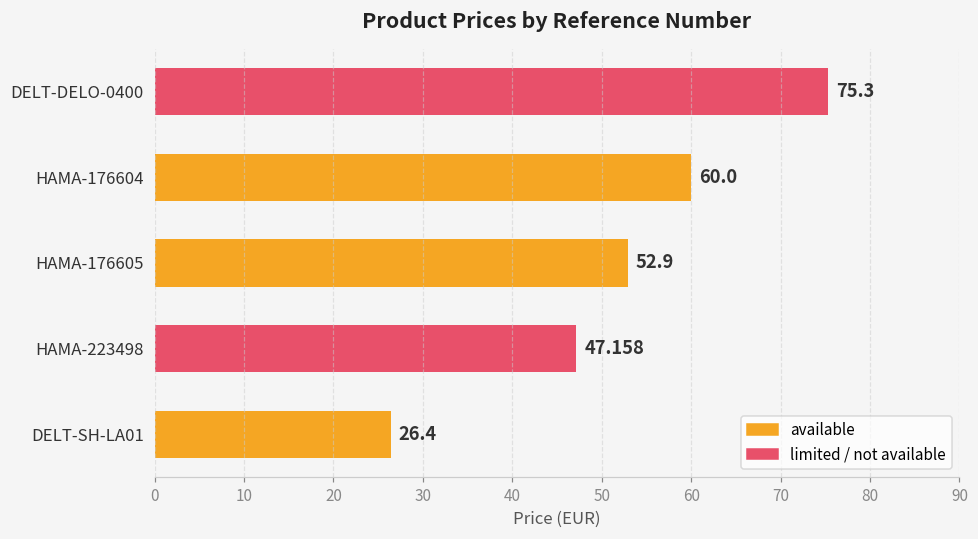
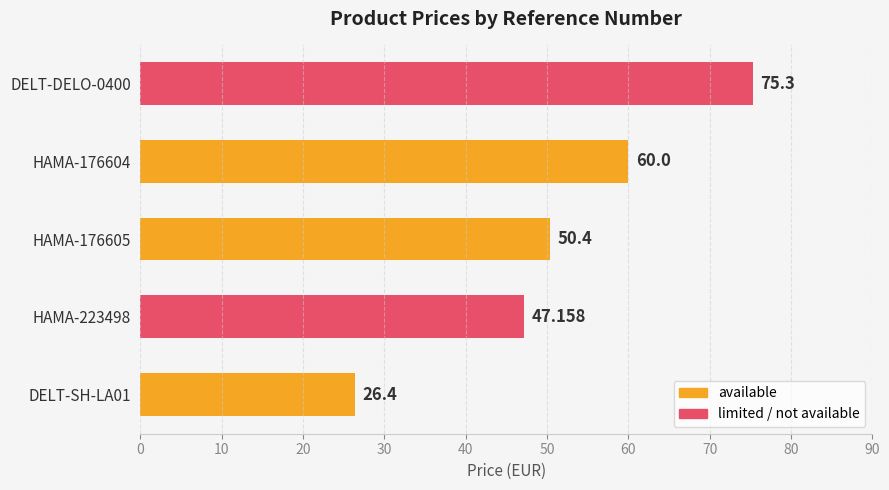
HAMA-176605: 52.9 -> 50.4
